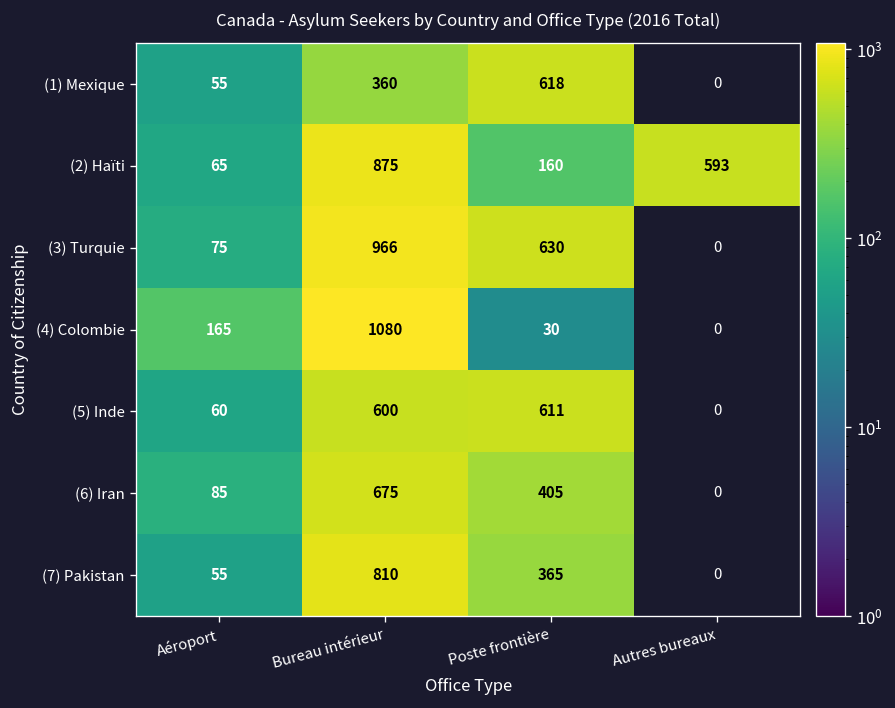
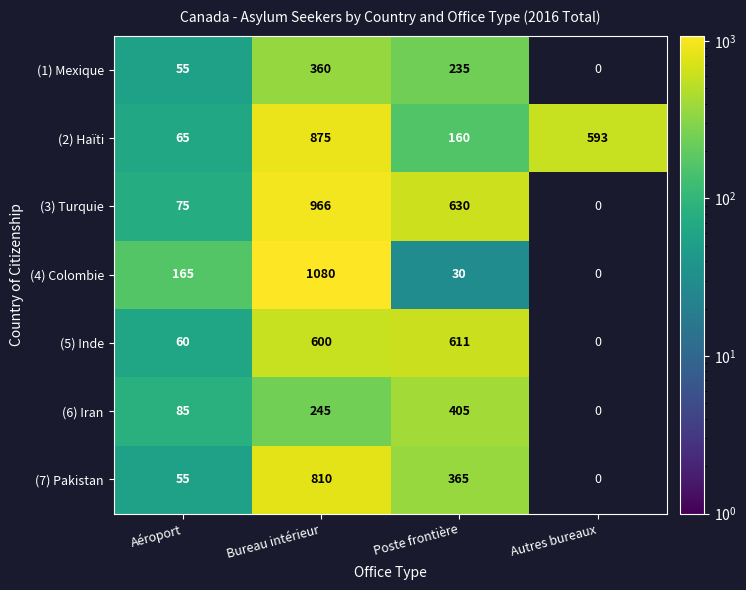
(1) Mexique, Poste frontière: 618 -> 235
(6) Iran, Bureau intérieur: 675 -> 245
